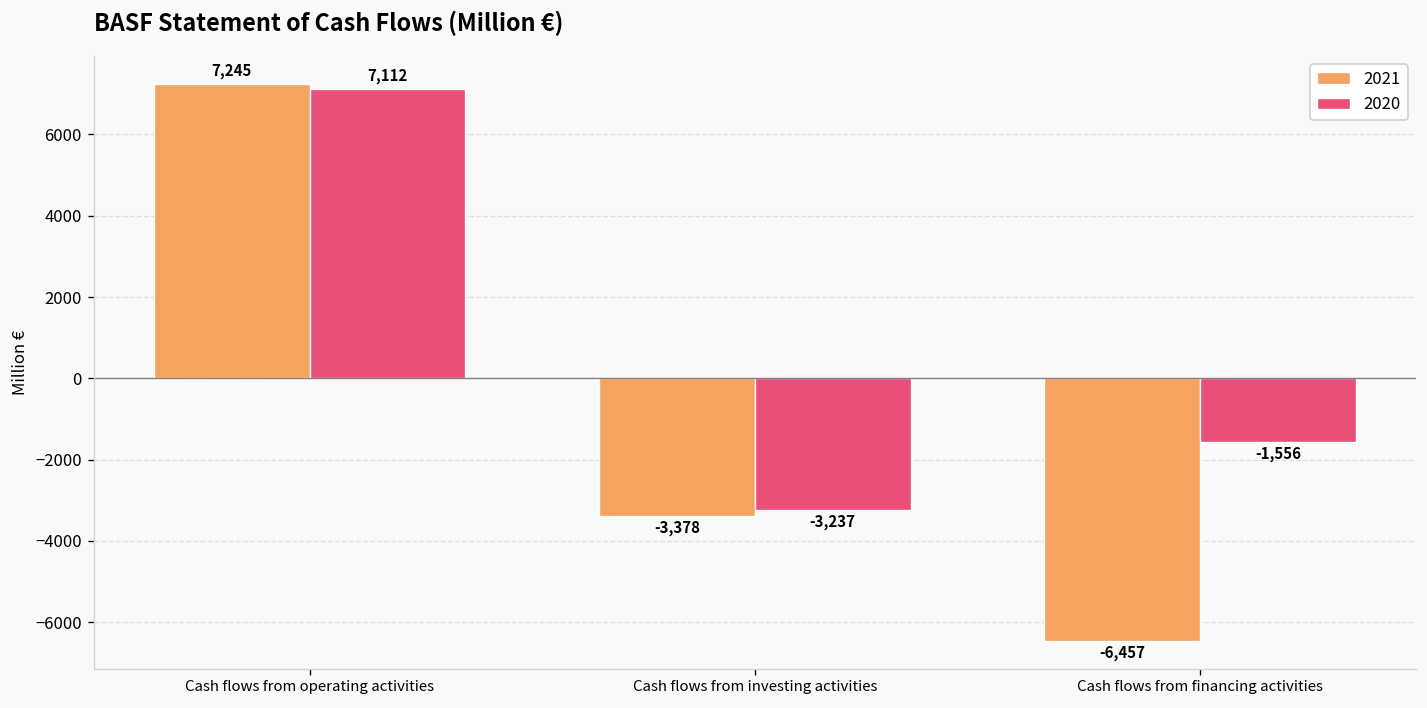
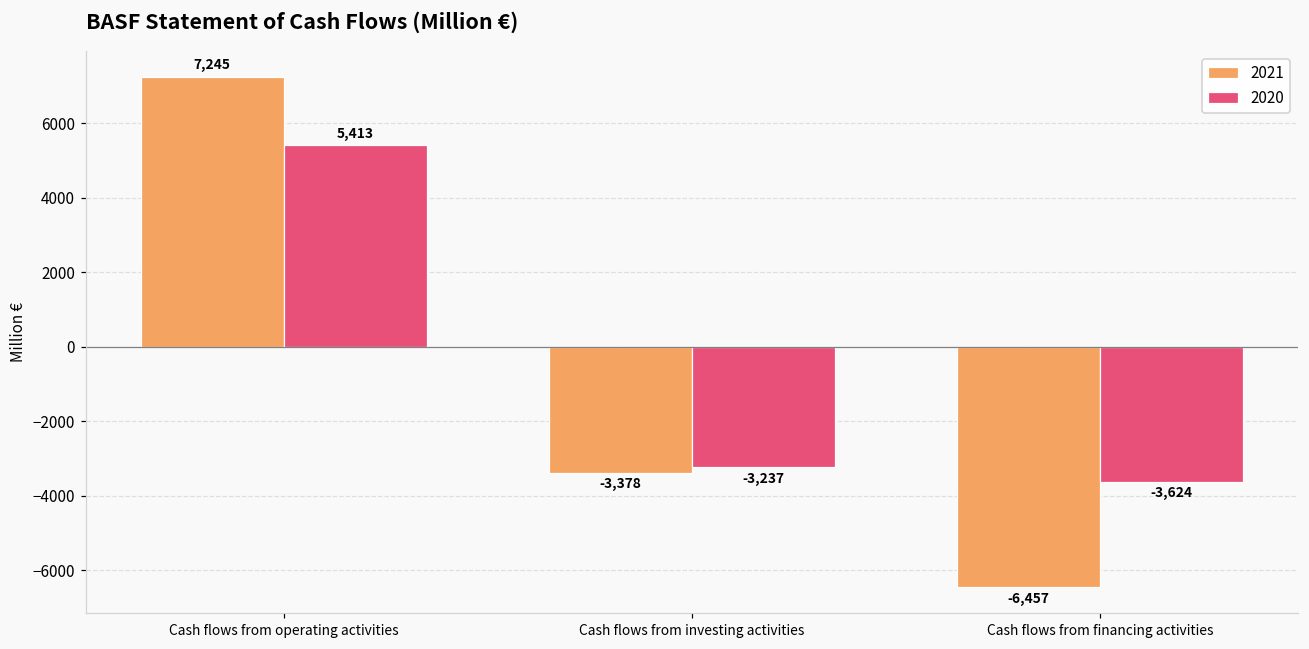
2020, Cash flows from operating activities: 7,112 -> 5,413
2020, Cash flows from financing activities: -1,556 -> -3,624
